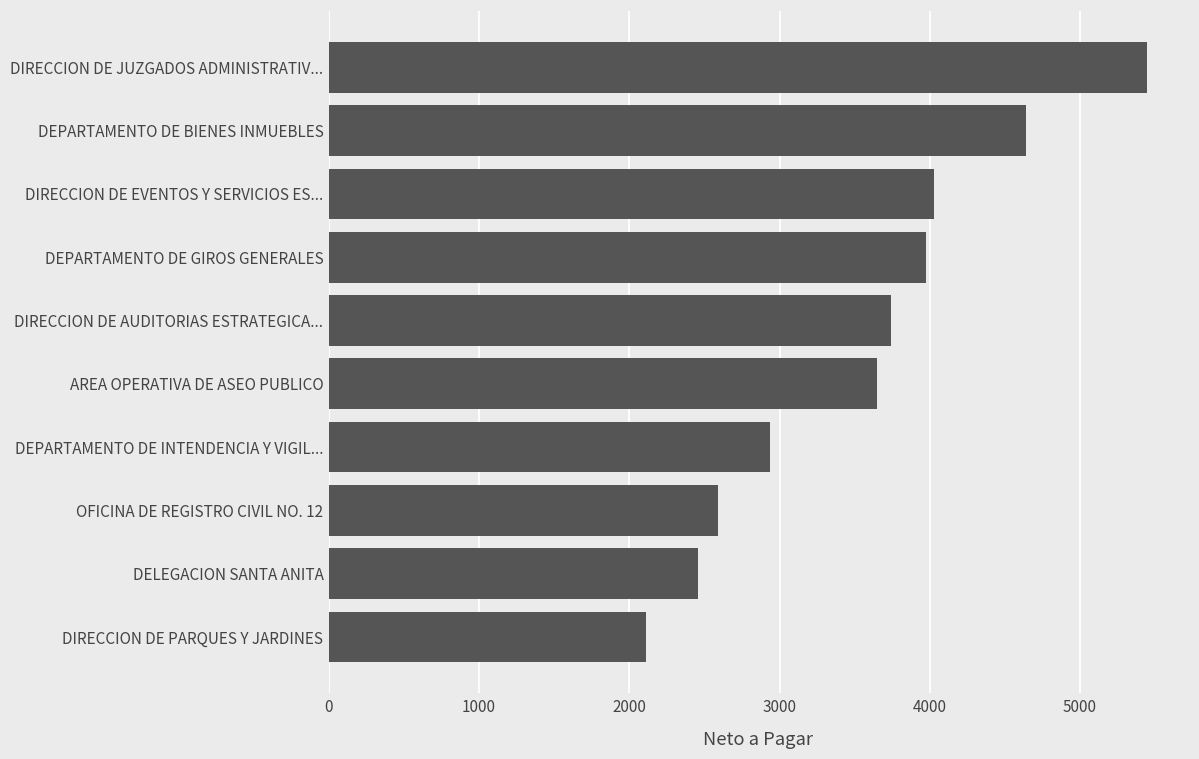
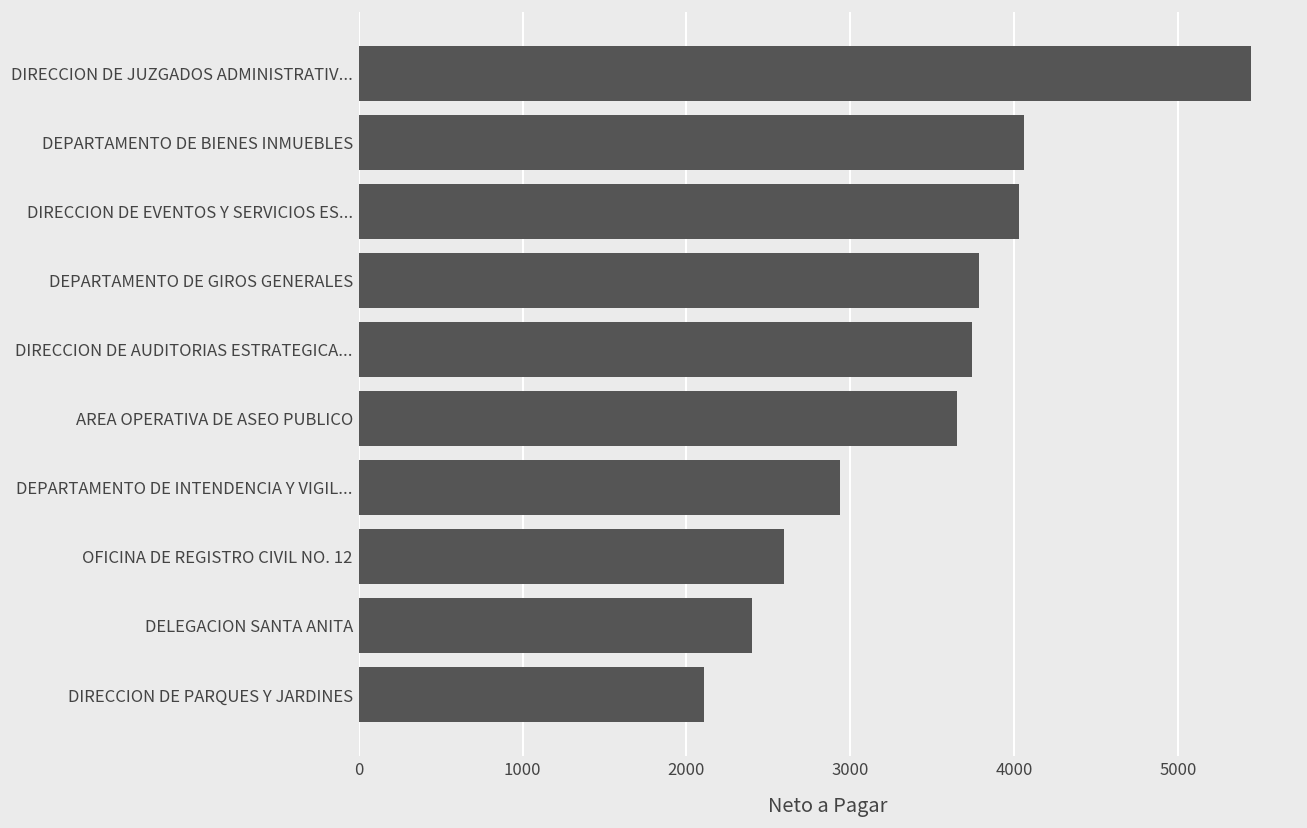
DEPARTAMENTO DE BIENES INMUEBLES: 4640 -> 4060
DEPARTAMENTO DE GIROS GENERALES: 3980 -> 3780
DELEGACION SANTA ANITA: 2460 -> 2400
